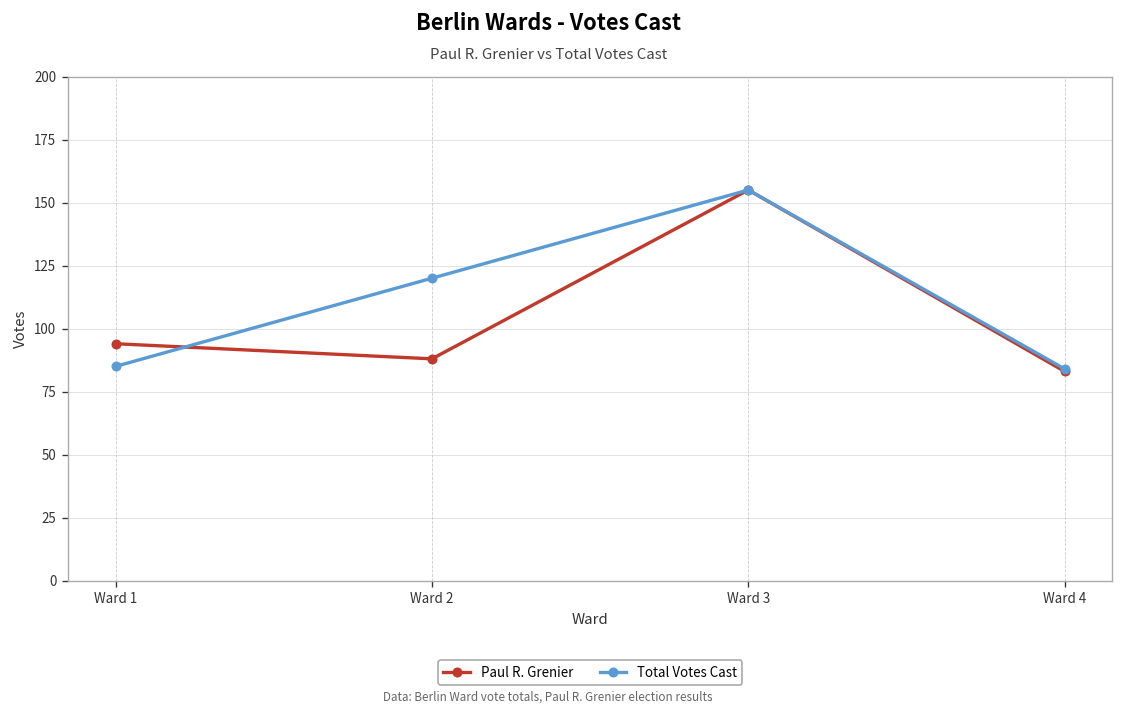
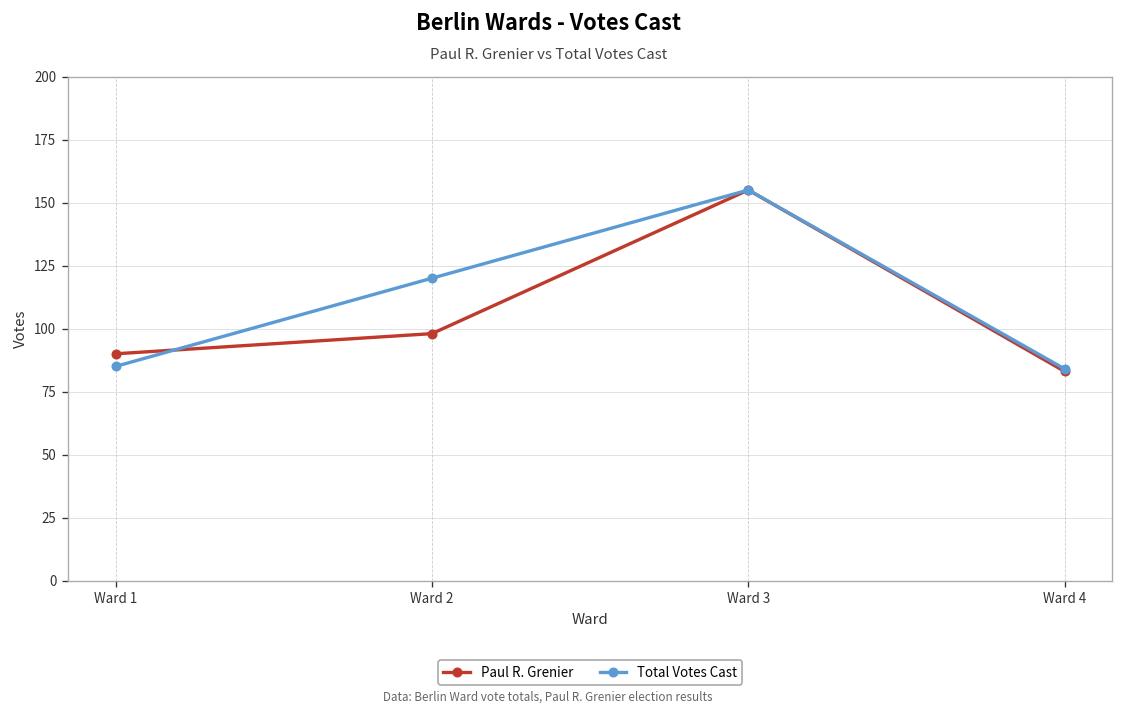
Paul R. Grenier, Ward 1: 94 -> 90
Paul R. Grenier, Ward 2: 88 -> 98
